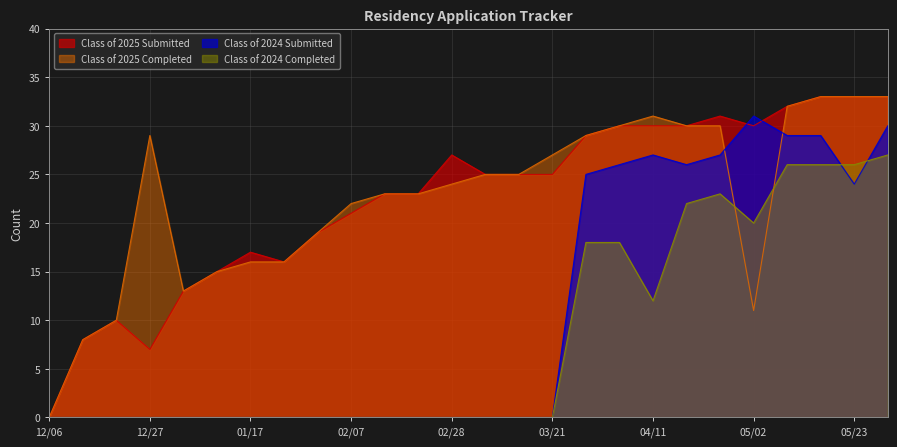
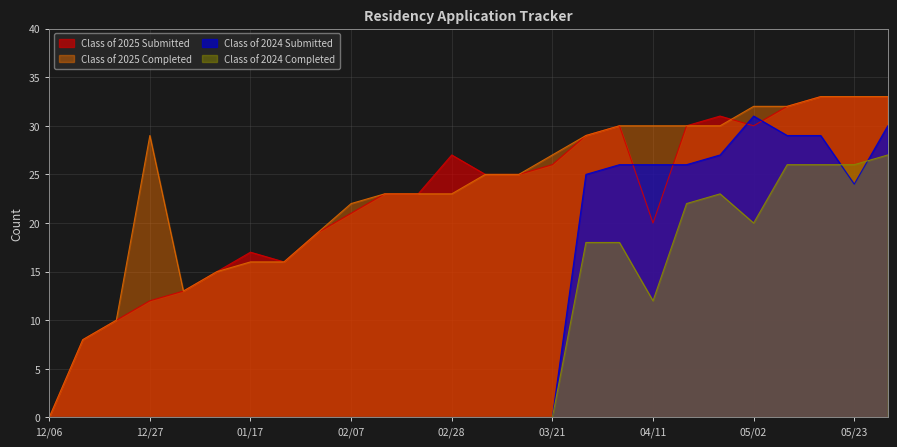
Class of 2025 Submitted, 12/27: 7 -> 12
Class of 2025 Completed, 02/28: 24 -> 23
Class of 2025 Submitted, 03/21: 25 -> 26
Class of 2025 Submitted, 04/11: 30 -> 20
Class of 2025 Completed, 04/11: 31 -> 30
Class of 2024 Submitted, 04/11: 27 -> 26
Class of 2025 Completed, 05/02: 11 -> 32
